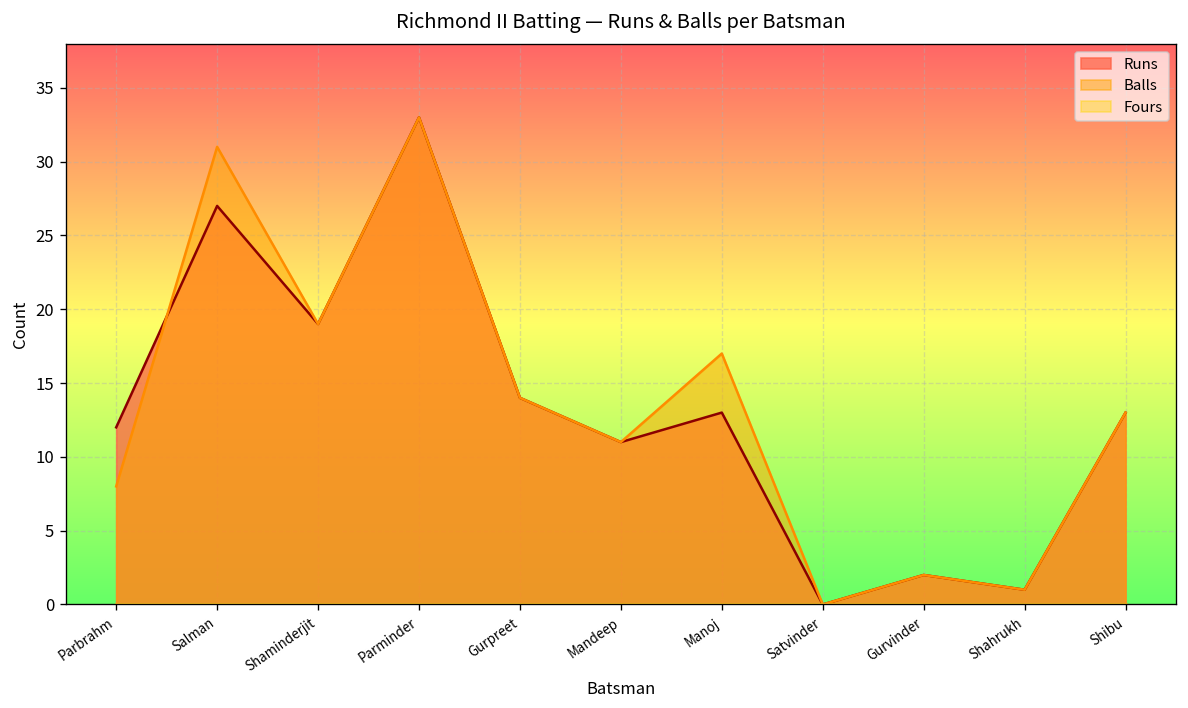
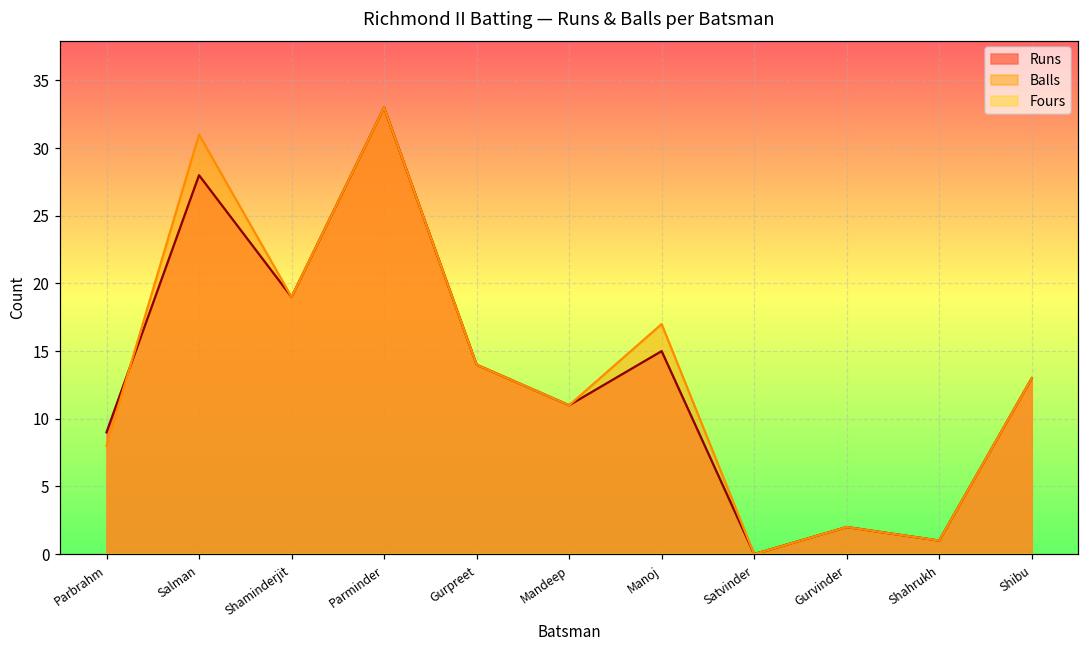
Runs, Parbrahm: 12 -> 9
Runs, Salman: 27 -> 28
Runs, Manoj: 13 -> 15
